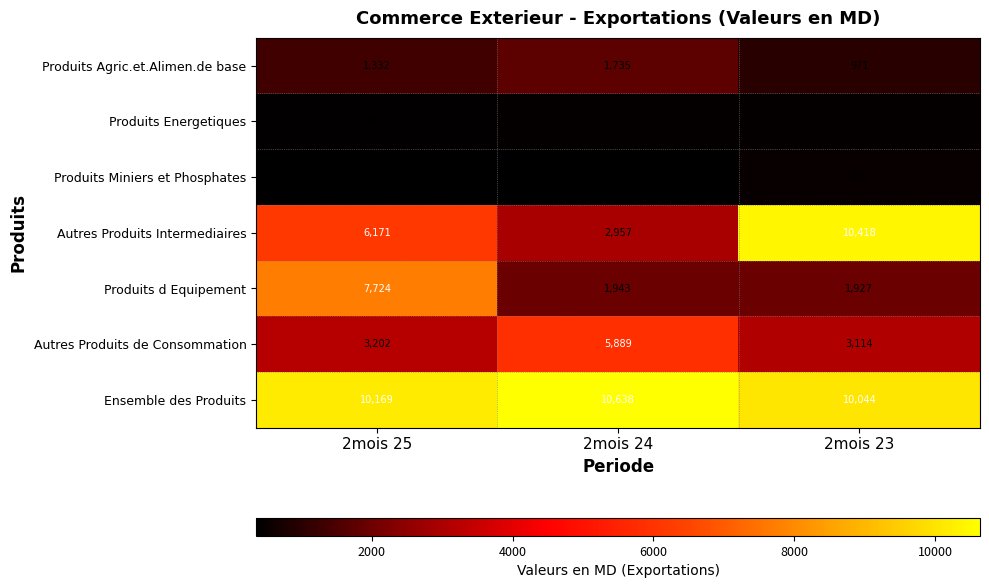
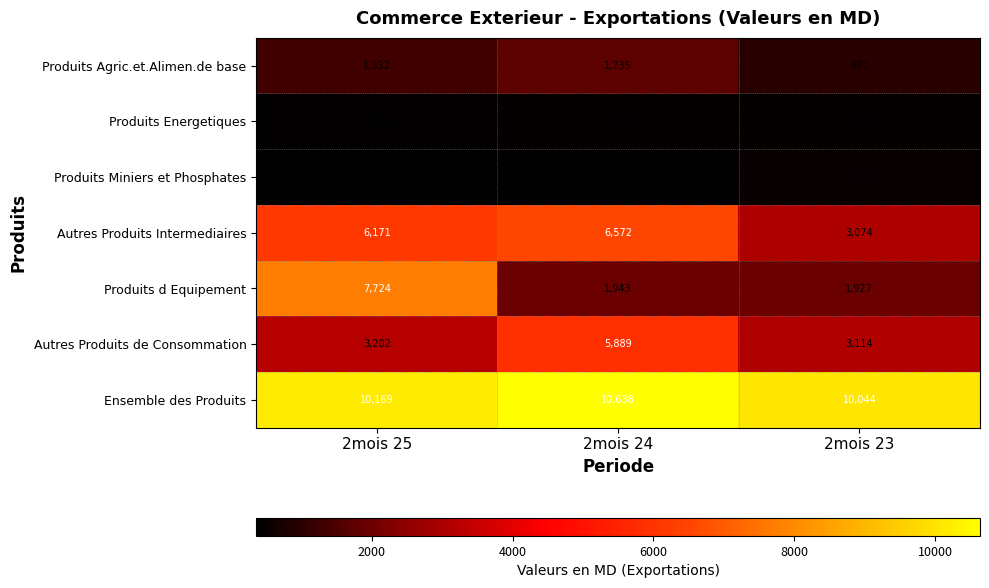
Autres Produits Intermediaires, 2mois 24: 2,957 -> 6,572
Autres Produits Intermediaires, 2mois 23: 10,418 -> 3,074
